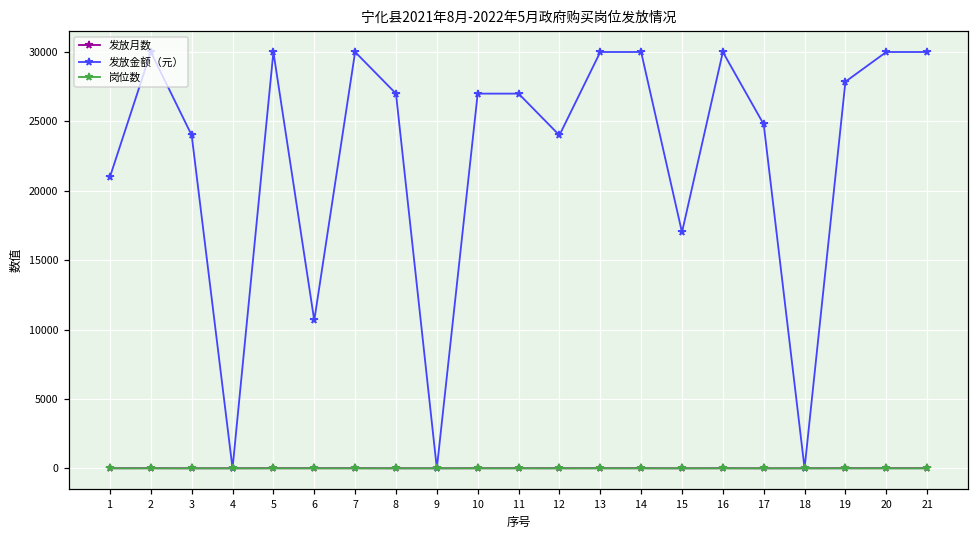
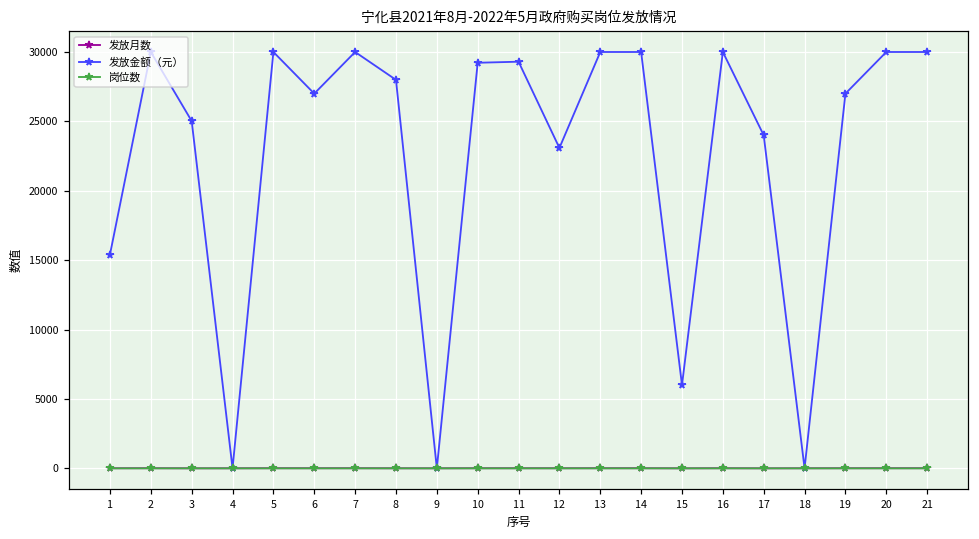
发放金额（元）, 1: 21000 -> 15400
发放金额（元）, 3: 24000 -> 25000
发放金额（元）, 6: 10700 -> 27000
发放金额（元）, 8: 27000 -> 28000
发放金额（元）, 10: 27000 -> 29200
发放金额（元）, 11: 27000 -> 29300
发放金额（元）, 12: 24000 -> 23100
发放金额（元）, 15: 17000 -> 6000
发放金额（元）, 17: 24800 -> 24000
发放金额（元）, 19: 27900 -> 27000
